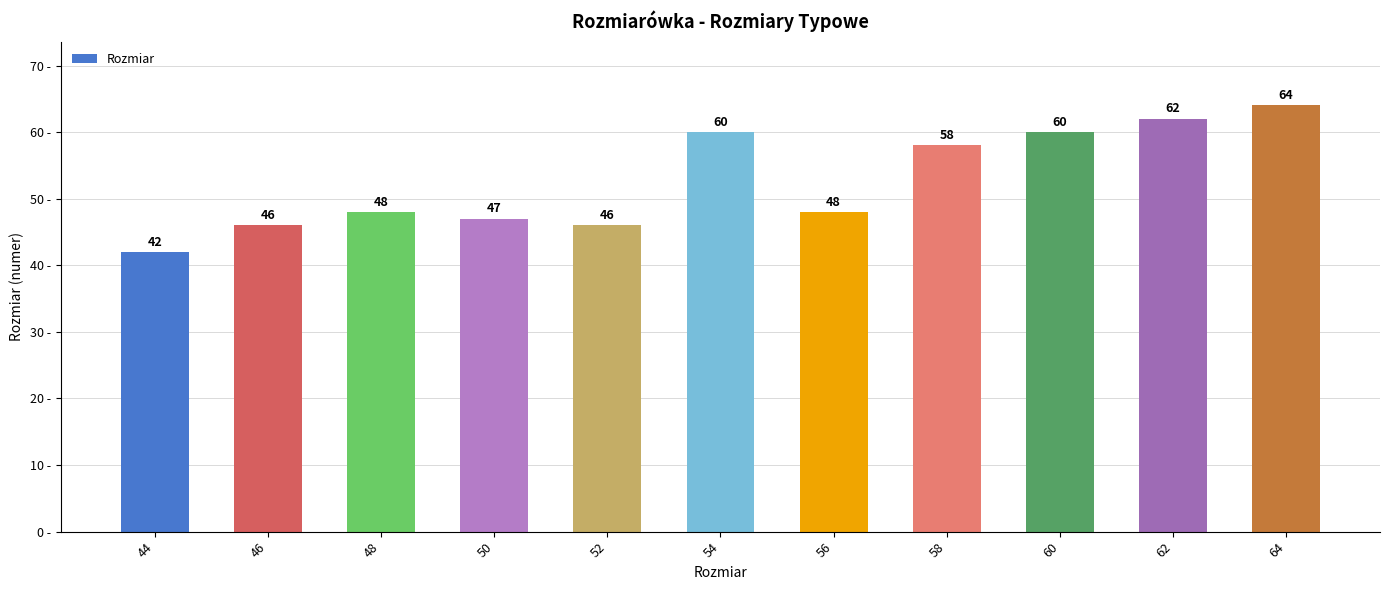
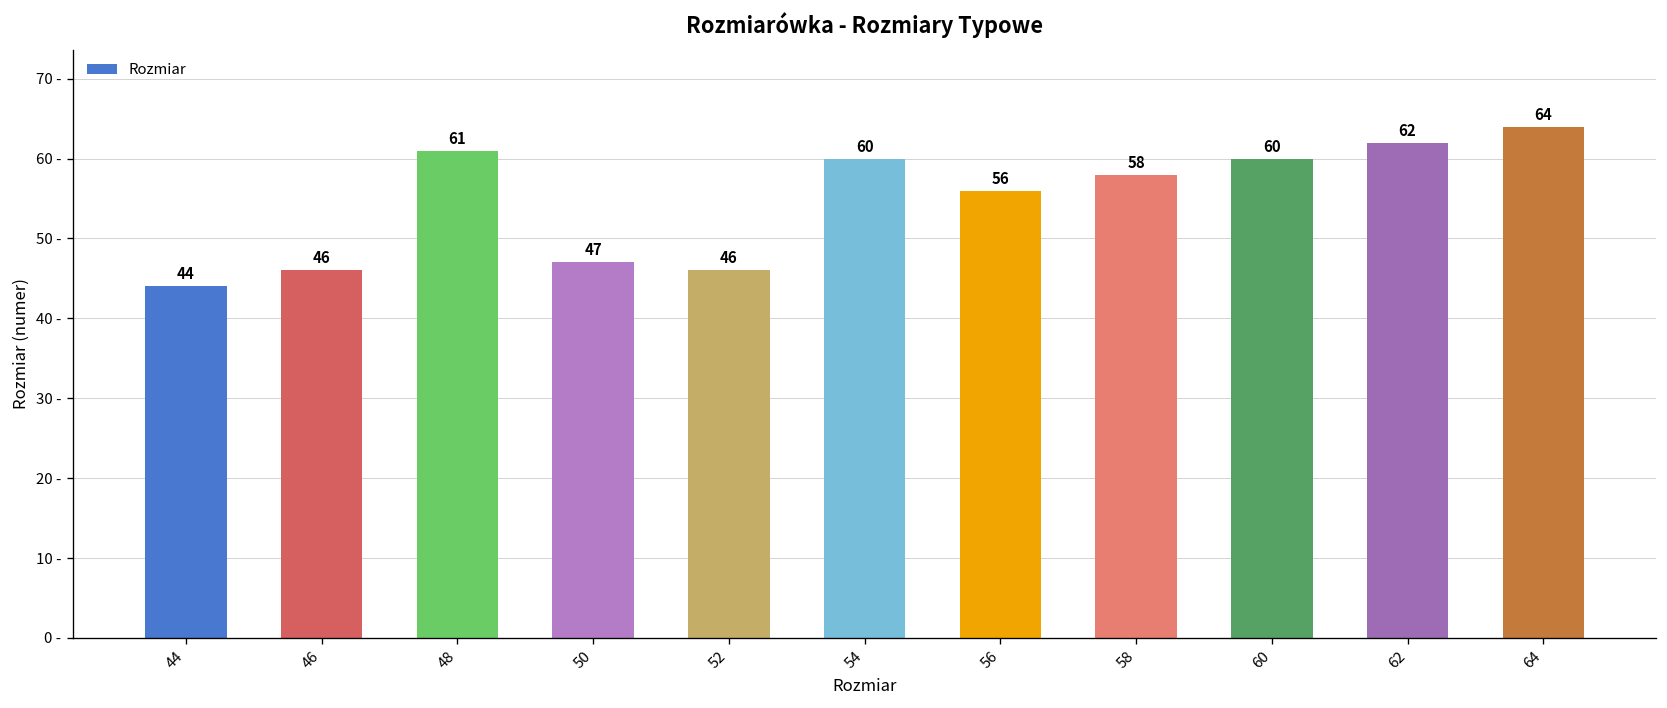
44: 42 -> 44
48: 48 -> 61
56: 48 -> 56
